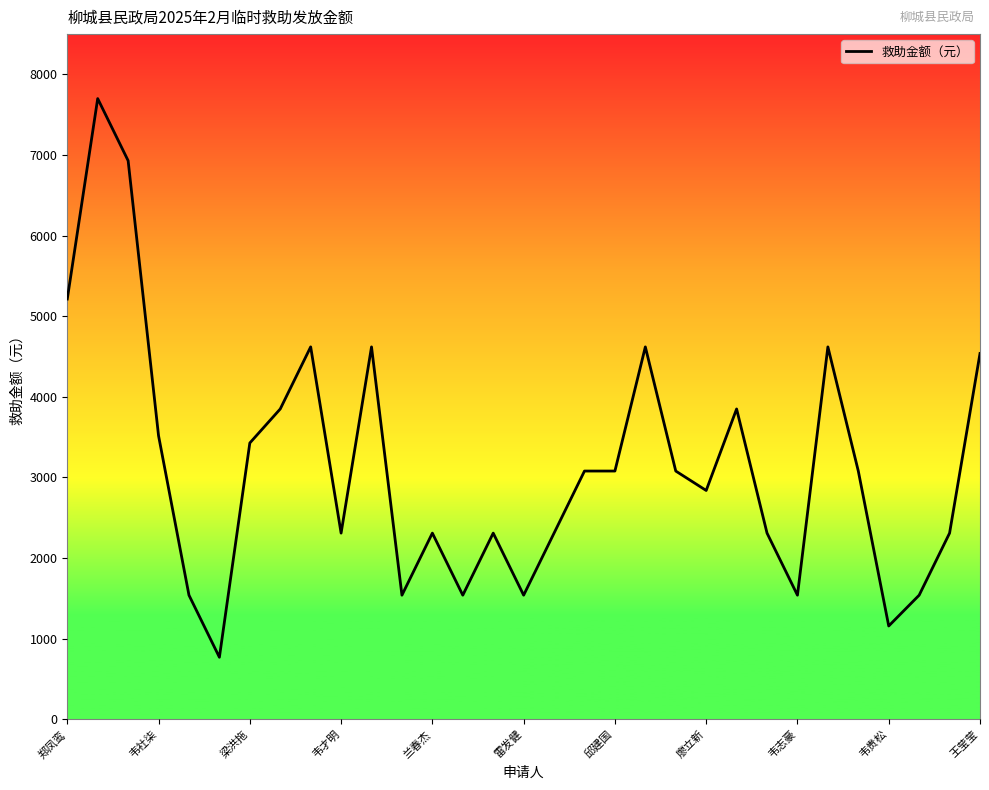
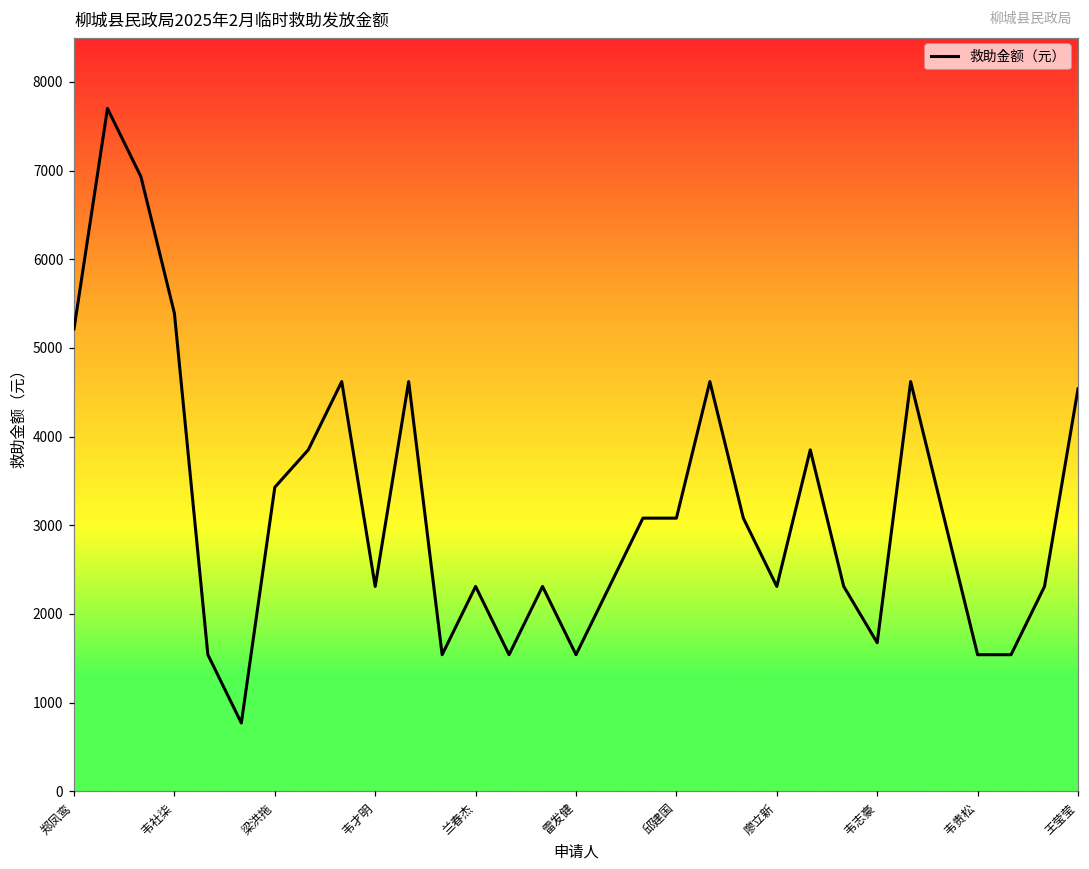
韦社柒: 3500 -> 5400
廖立新: 2800 -> 2300
韦志豪: 1500 -> 1700
韦贵松: 1200 -> 1500
